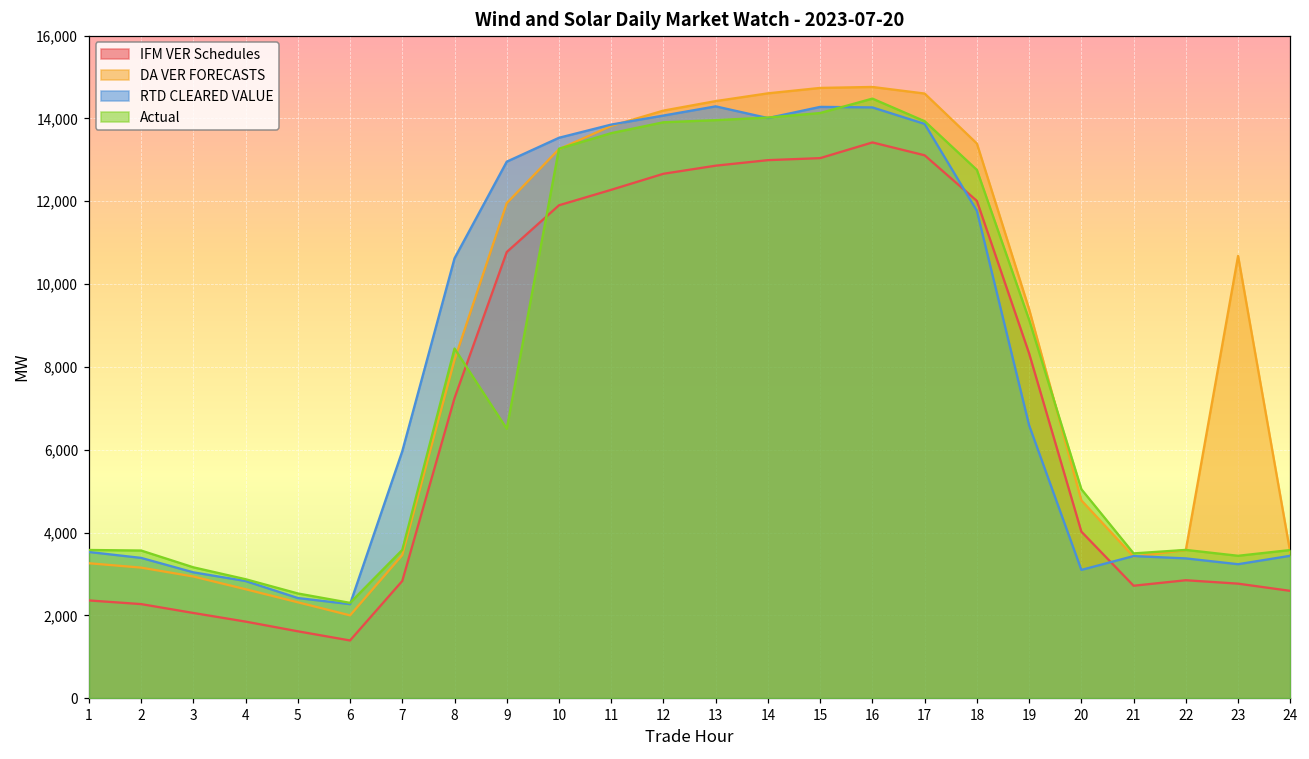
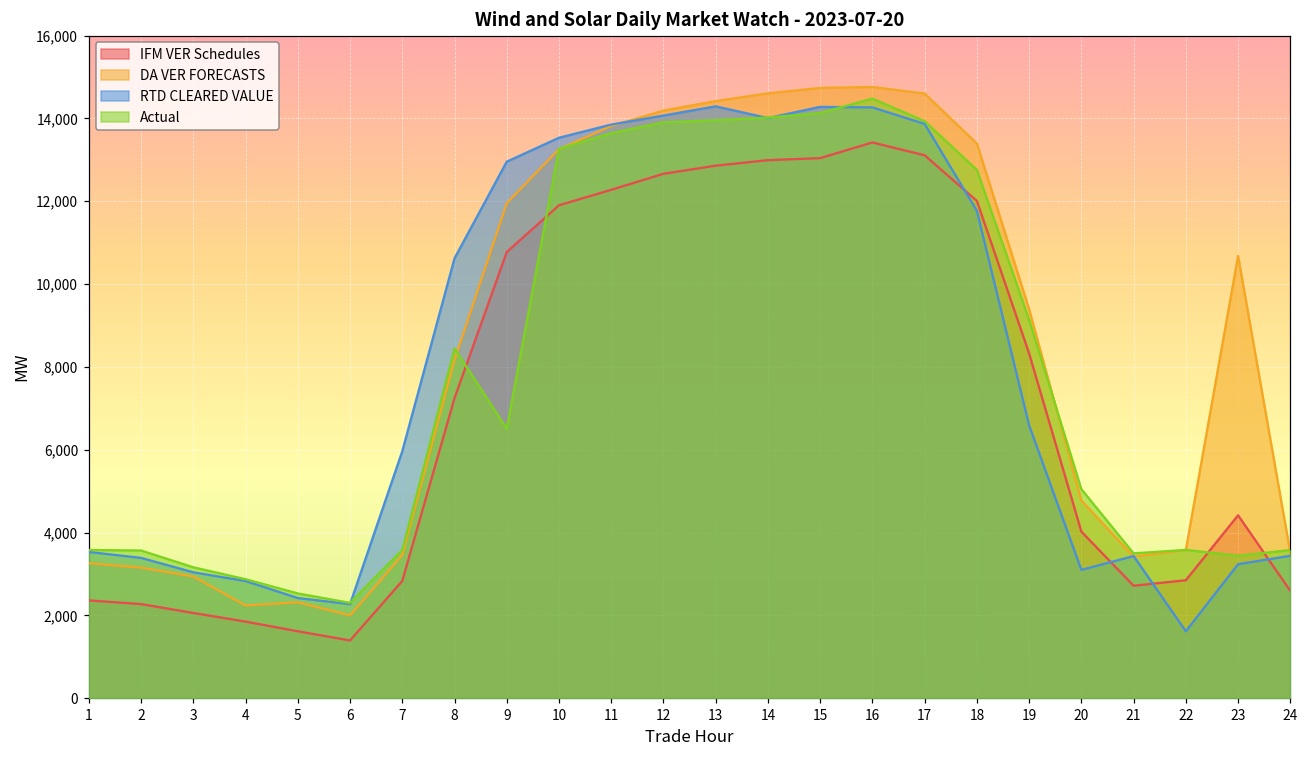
DA VER FORECASTS, 4: 2,600 -> 2,200
RTD CLEARED VALUE, 22: 3,400 -> 1,600
IFM VER Schedules, 23: 2,800 -> 4,400
